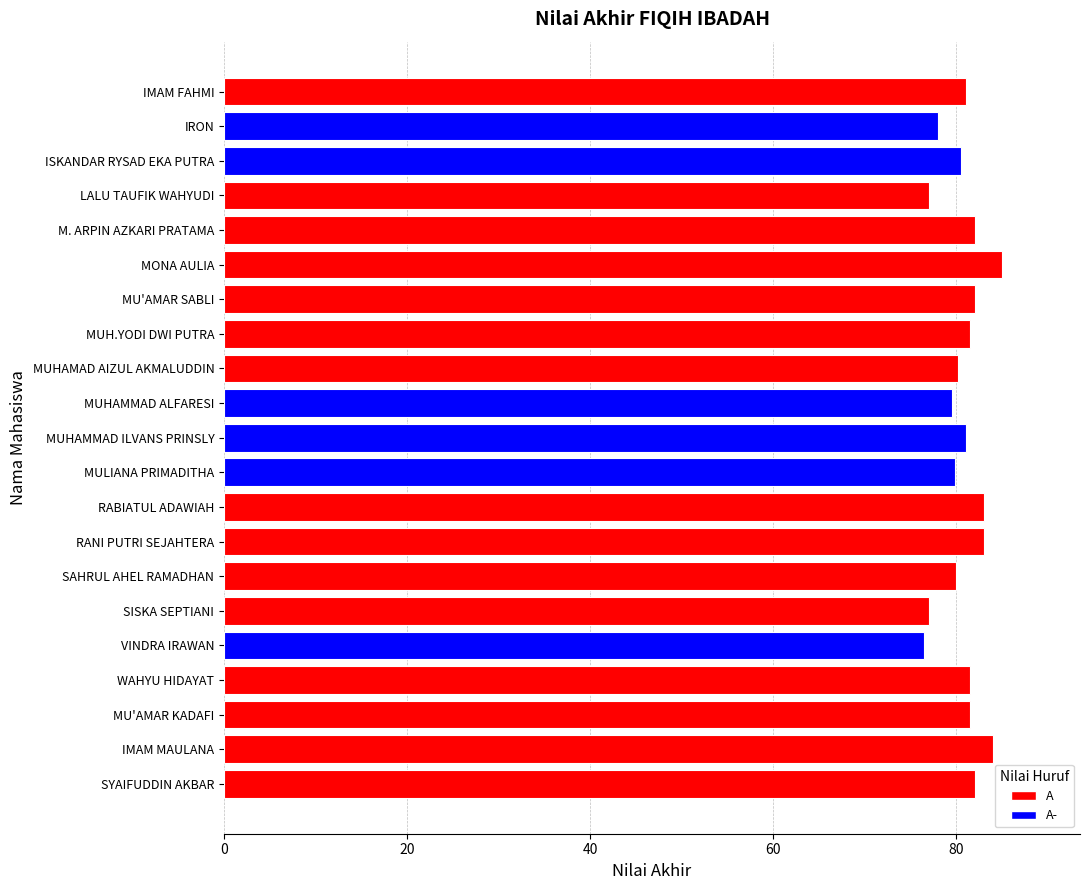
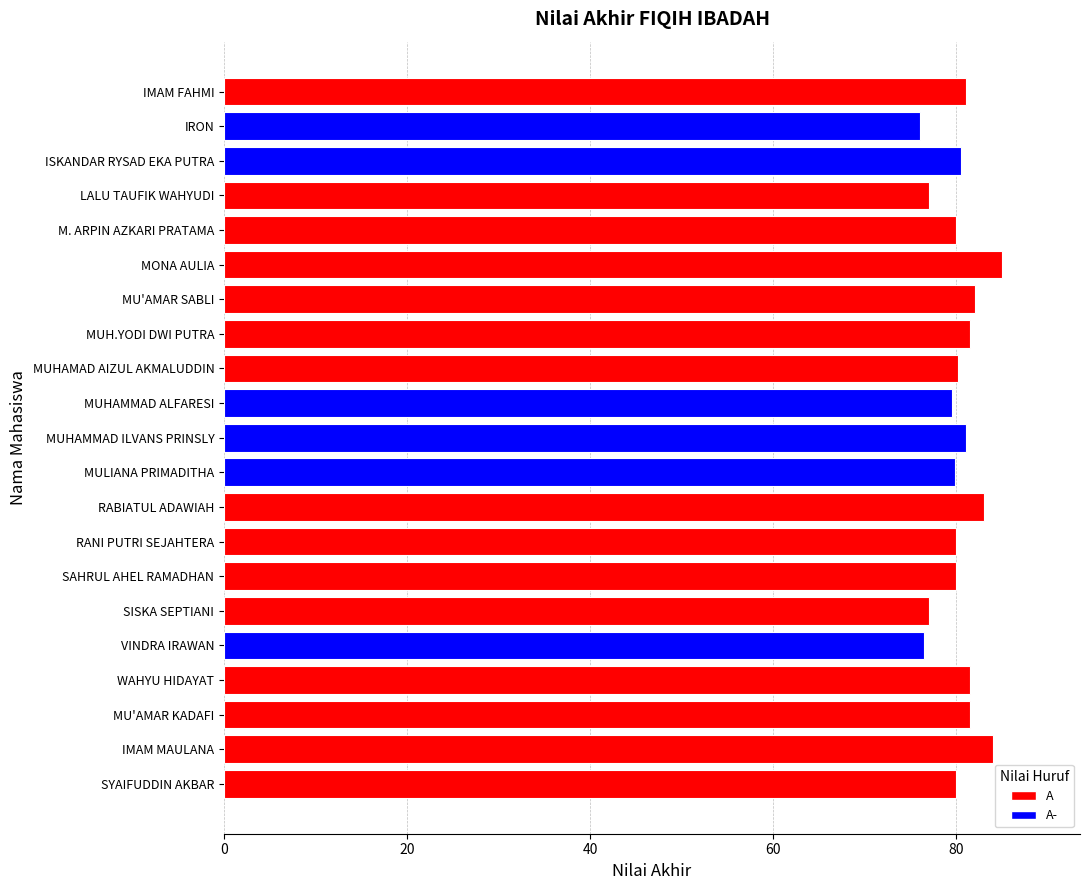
IRON: 78 -> 76
M. ARPIN AZKARI PRATAMA: 82 -> 80
RANI PUTRI SEJAHTERA: 83 -> 80
SYAIFUDDIN AKBAR: 82 -> 80
